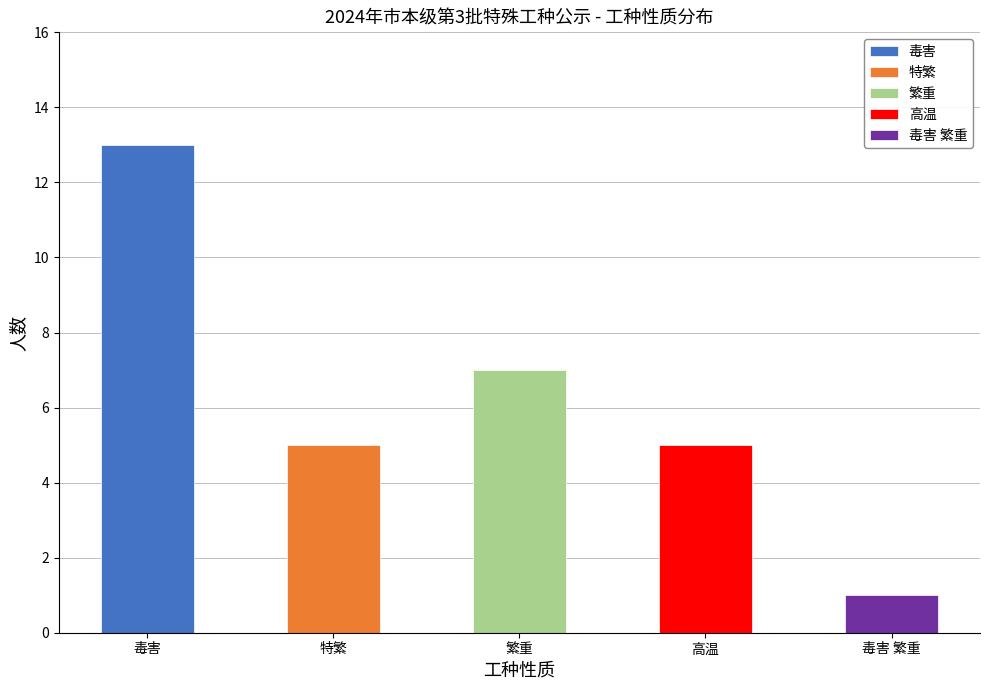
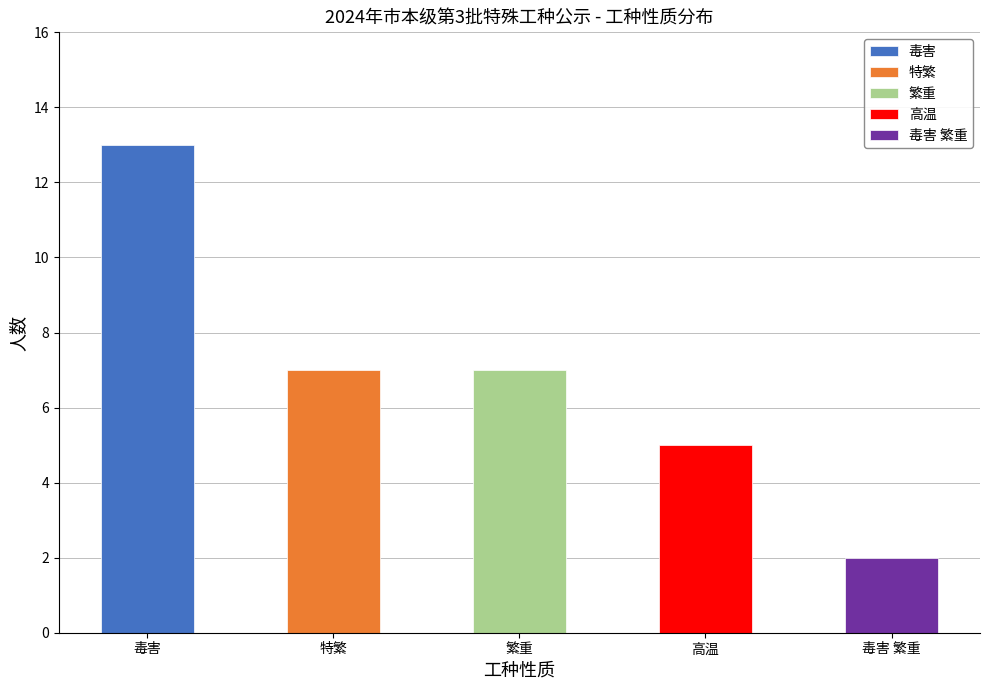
特繁: 5 -> 7
毒害 繁重: 1 -> 2
